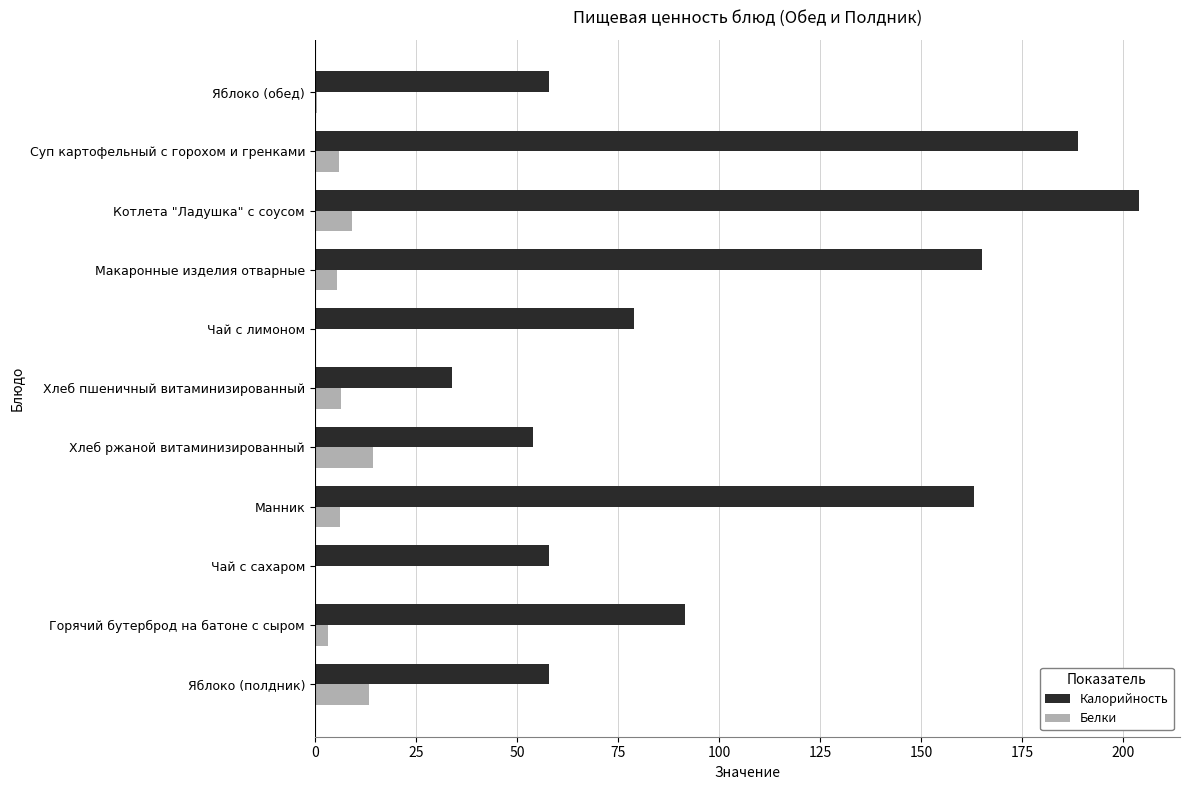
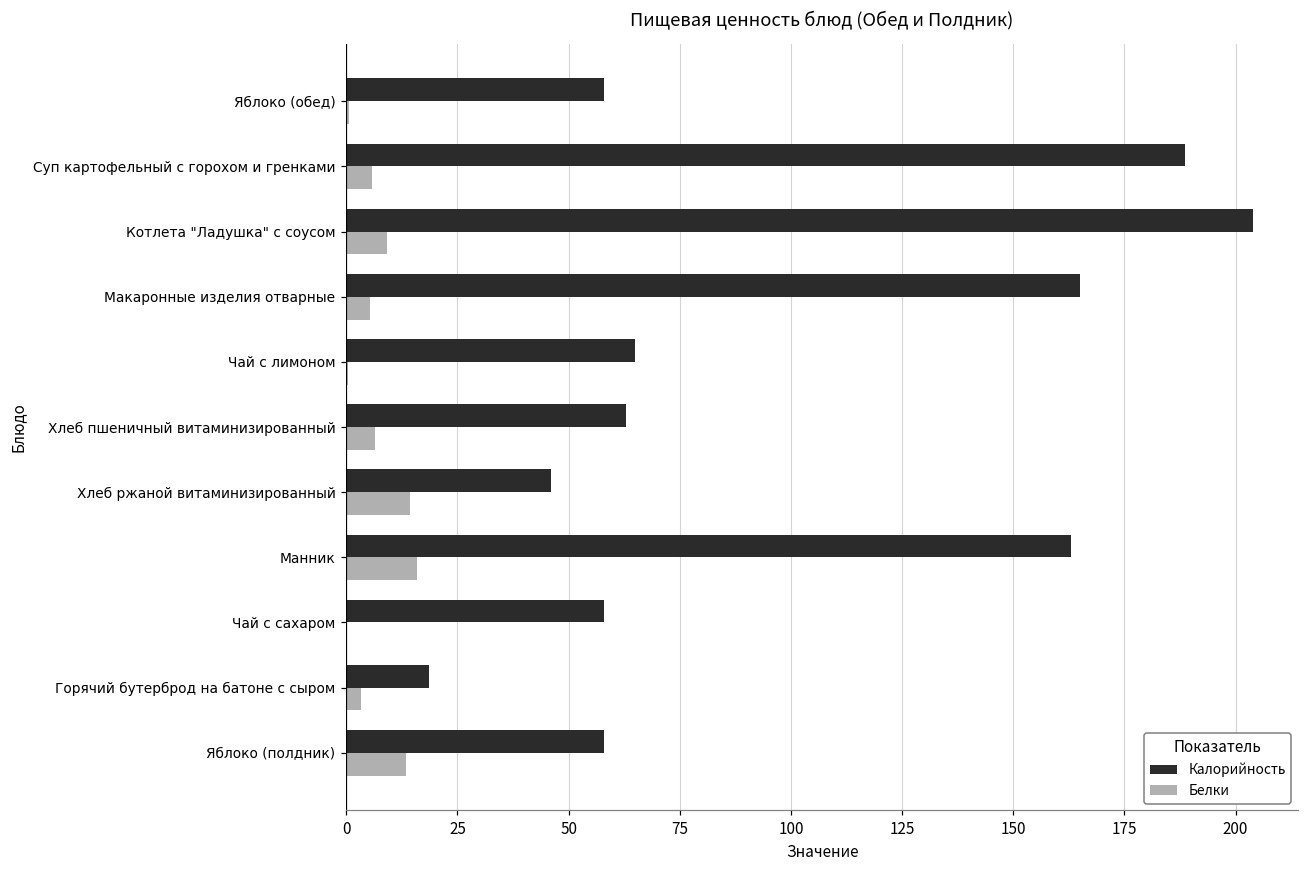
Калорийность, Чай с лимоном: 79 -> 65
Калорийность, Хлеб пшеничный витаминизированный: 34 -> 63
Калорийность, Хлеб ржаной витаминизированный: 54 -> 46
Белки, Манник: 6 -> 16
Калорийность, Горячий бутерброд на батоне с сыром: 92 -> 19
